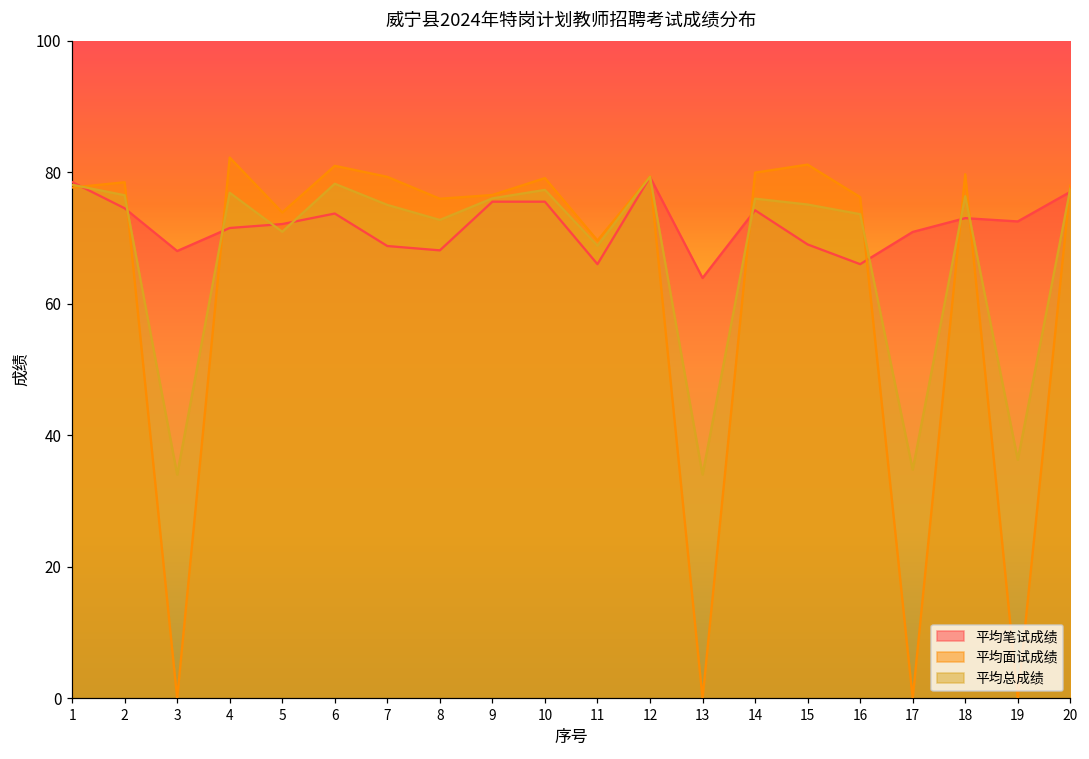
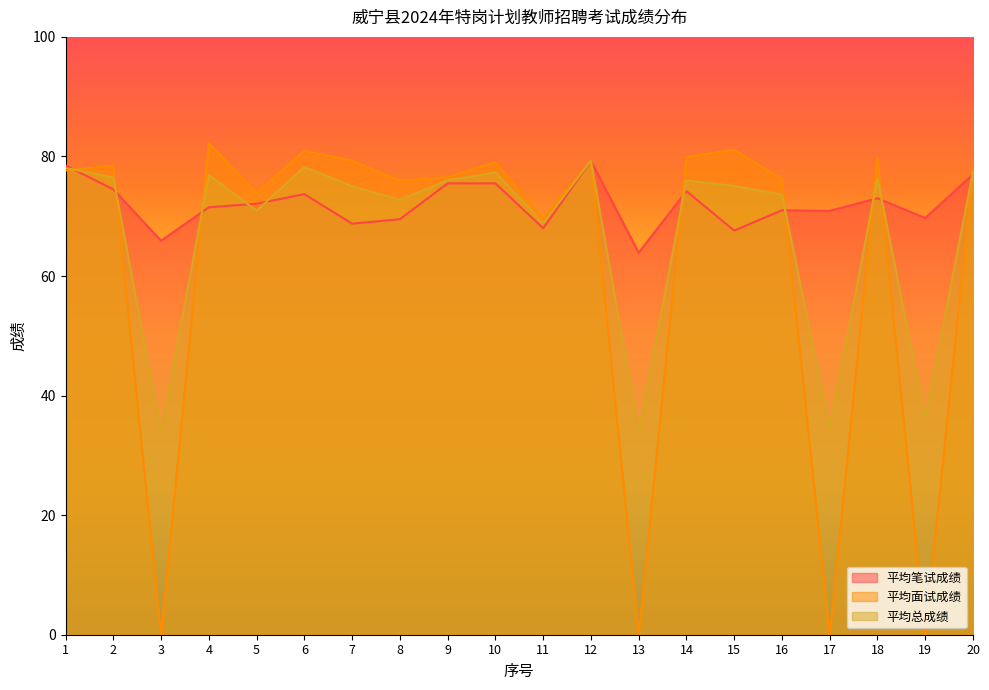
平均笔试成绩, 3: 68 -> 66
平均笔试成绩, 8: 68 -> 70
平均笔试成绩, 11: 66 -> 68
平均笔试成绩, 15: 69 -> 68
平均笔试成绩, 16: 66 -> 71
平均笔试成绩, 19: 73 -> 70
